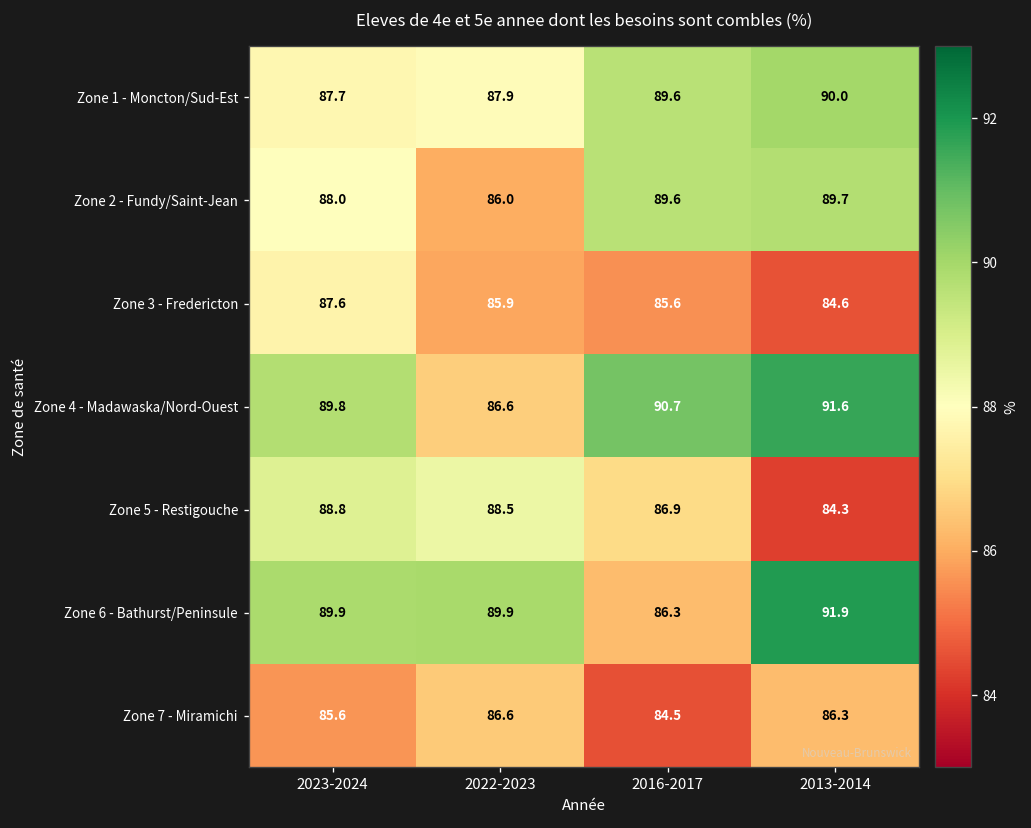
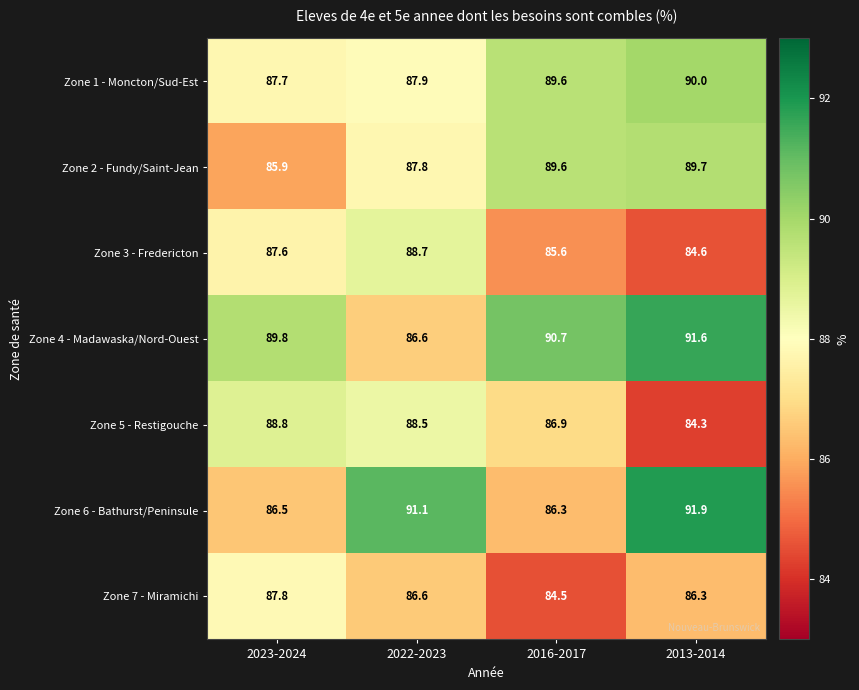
Zone 2 - Fundy/Saint-Jean, 2023-2024: 88.0 -> 85.9
Zone 2 - Fundy/Saint-Jean, 2022-2023: 86.0 -> 87.8
Zone 3 - Fredericton, 2022-2023: 85.9 -> 88.7
Zone 6 - Bathurst/Peninsule, 2023-2024: 89.9 -> 86.5
Zone 6 - Bathurst/Peninsule, 2022-2023: 89.9 -> 91.1
Zone 7 - Miramichi, 2023-2024: 85.6 -> 87.8
